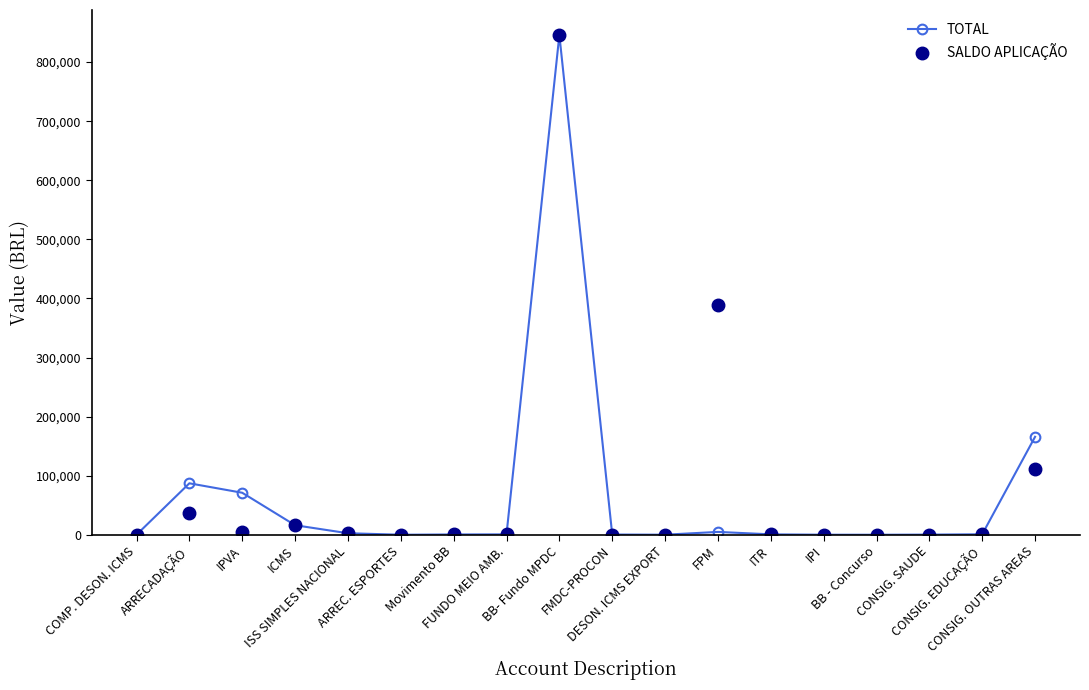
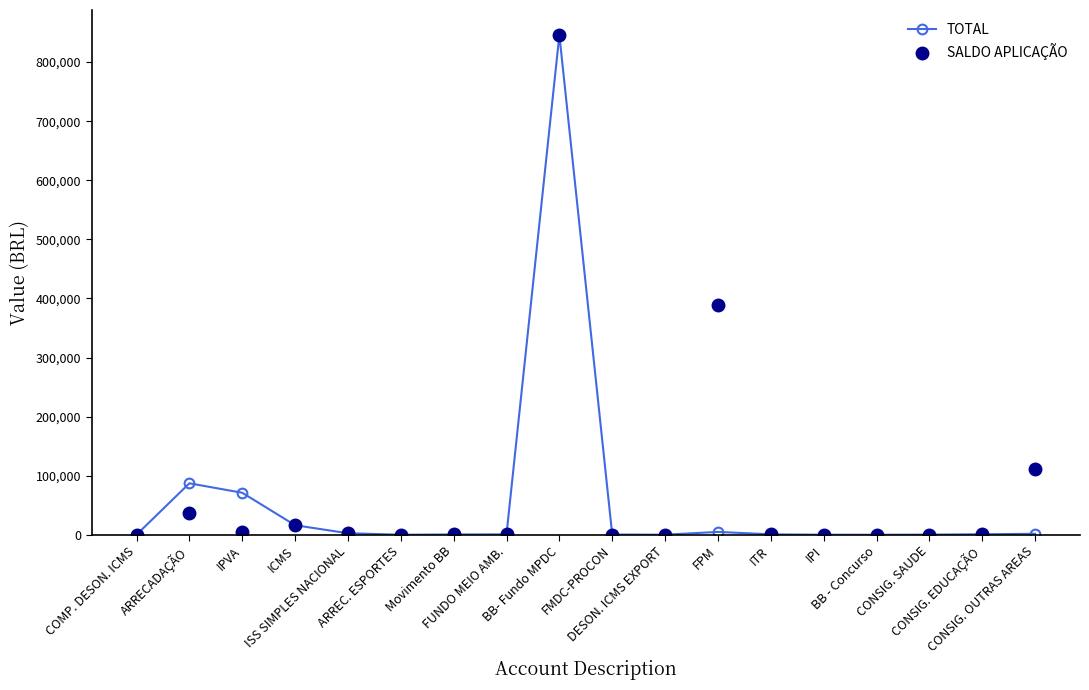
TOTAL, CONSIG. OUTRAS AREAS: 170,000 -> 0
